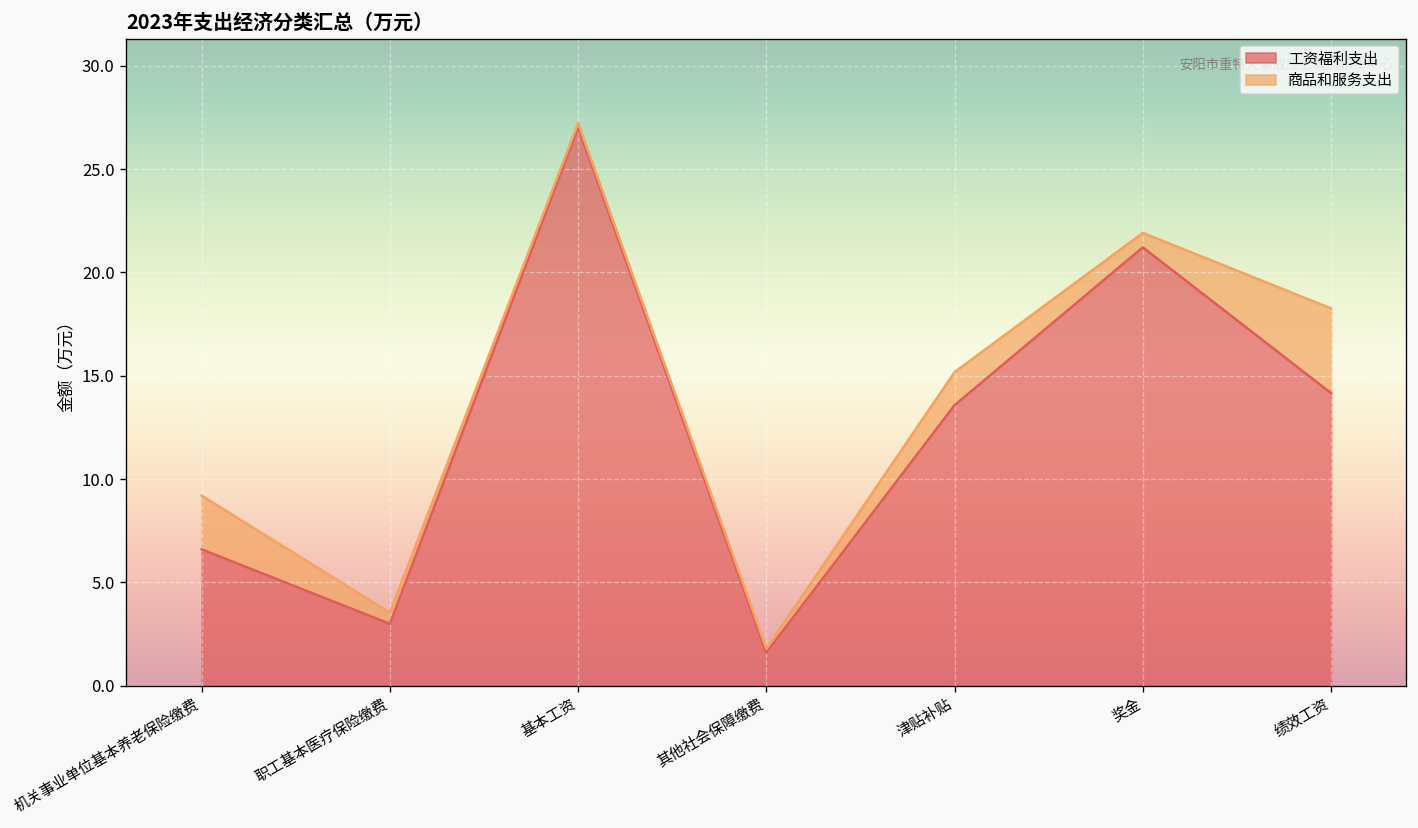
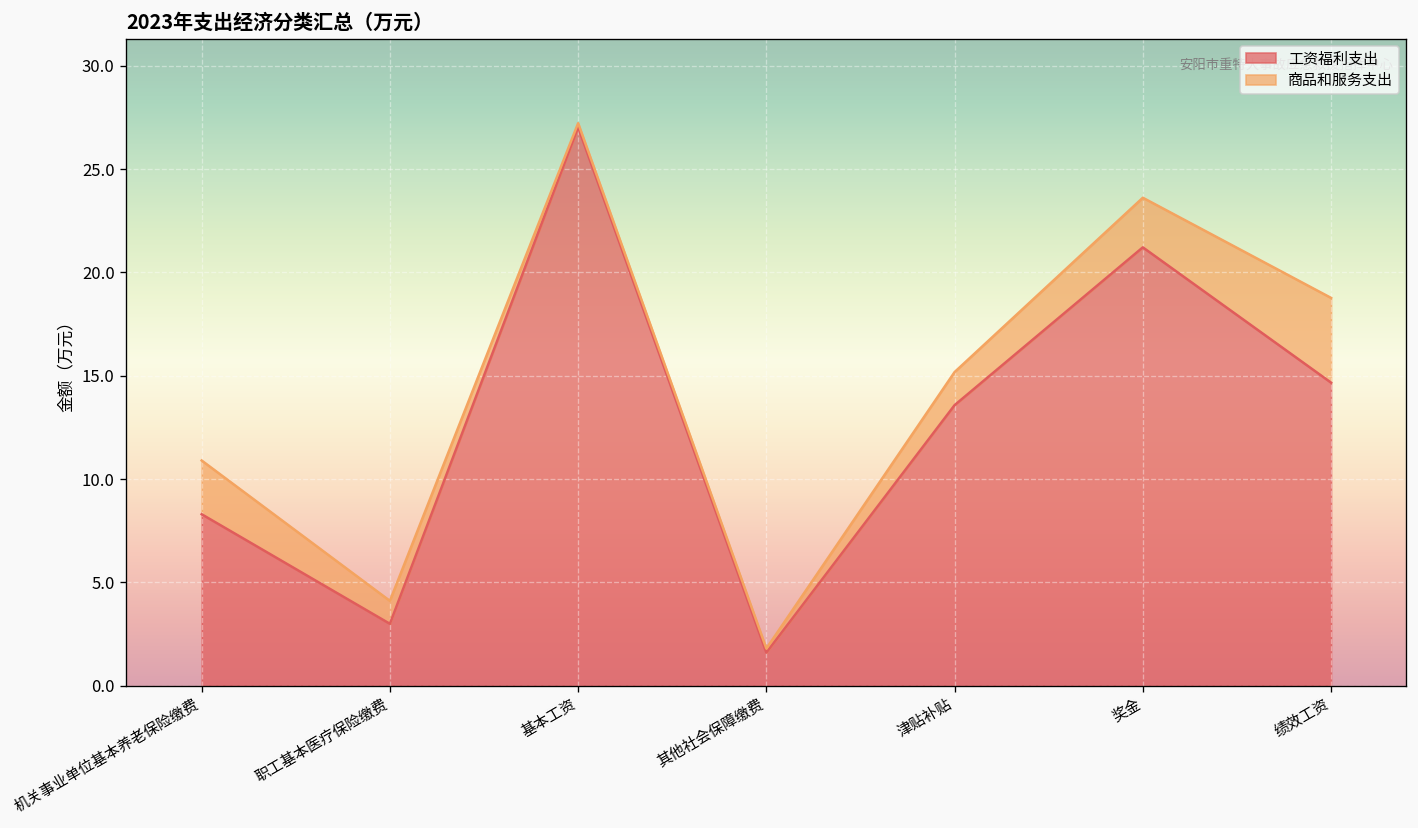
工资福利支出, 机关事业单位基本养老保险缴费: 6.6 -> 8.3
商品和服务支出, 职工基本医疗保险缴费: 0.5 -> 1.1
商品和服务支出, 奖金: 0.7 -> 2.4
工资福利支出, 绩效工资: 14.2 -> 14.7
